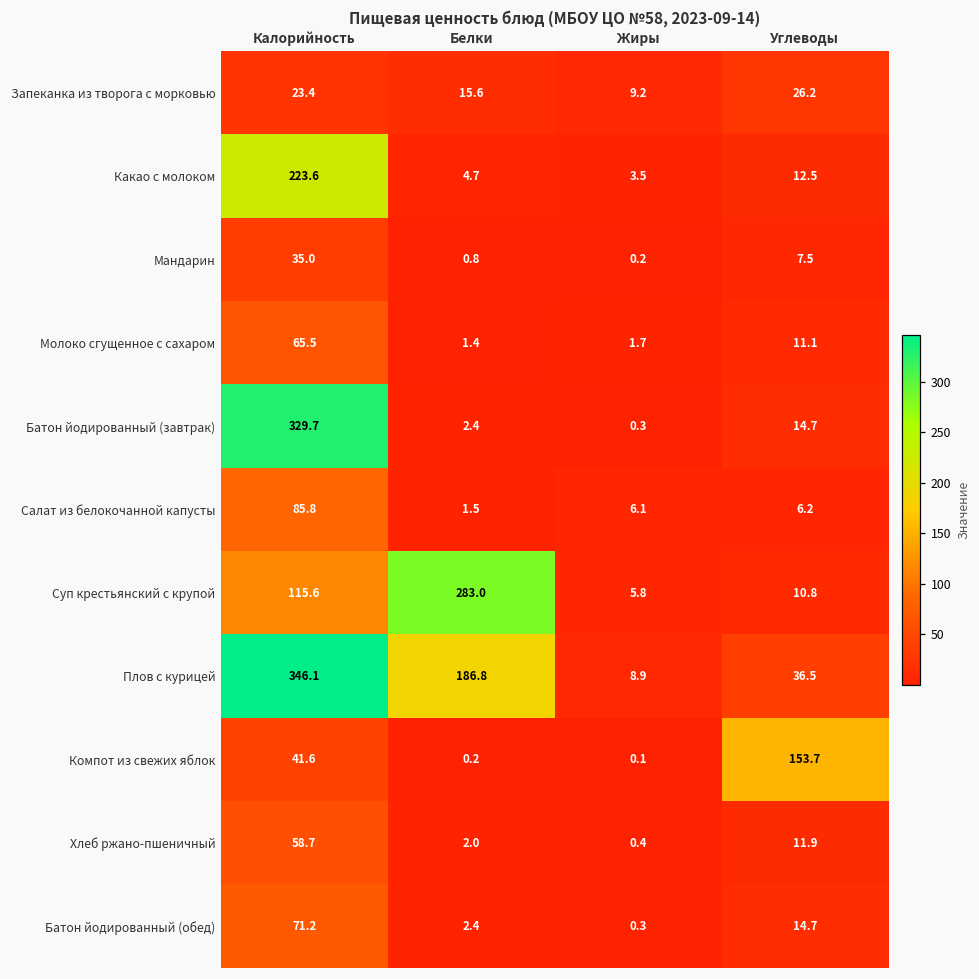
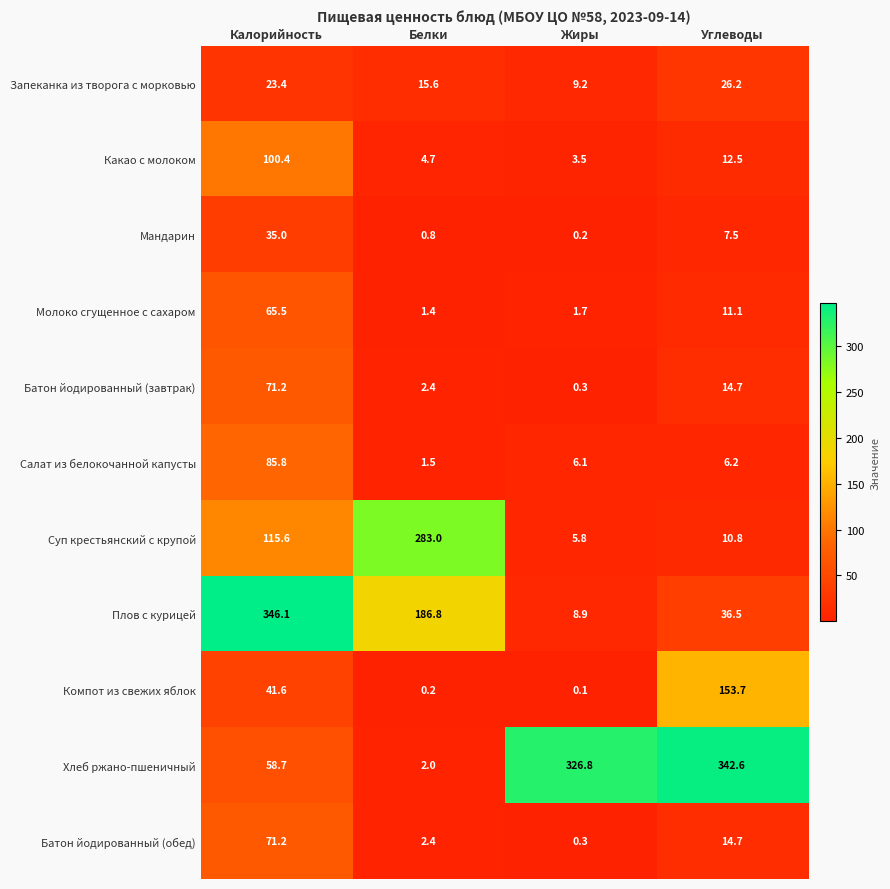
Какао с молоком, Калорийность: 223.6 -> 100.4
Батон йодированный (завтрак), Калорийность: 329.7 -> 71.2
Хлеб ржано-пшеничный, Жиры: 0.4 -> 326.8
Хлеб ржано-пшеничный, Углеводы: 11.9 -> 342.6
